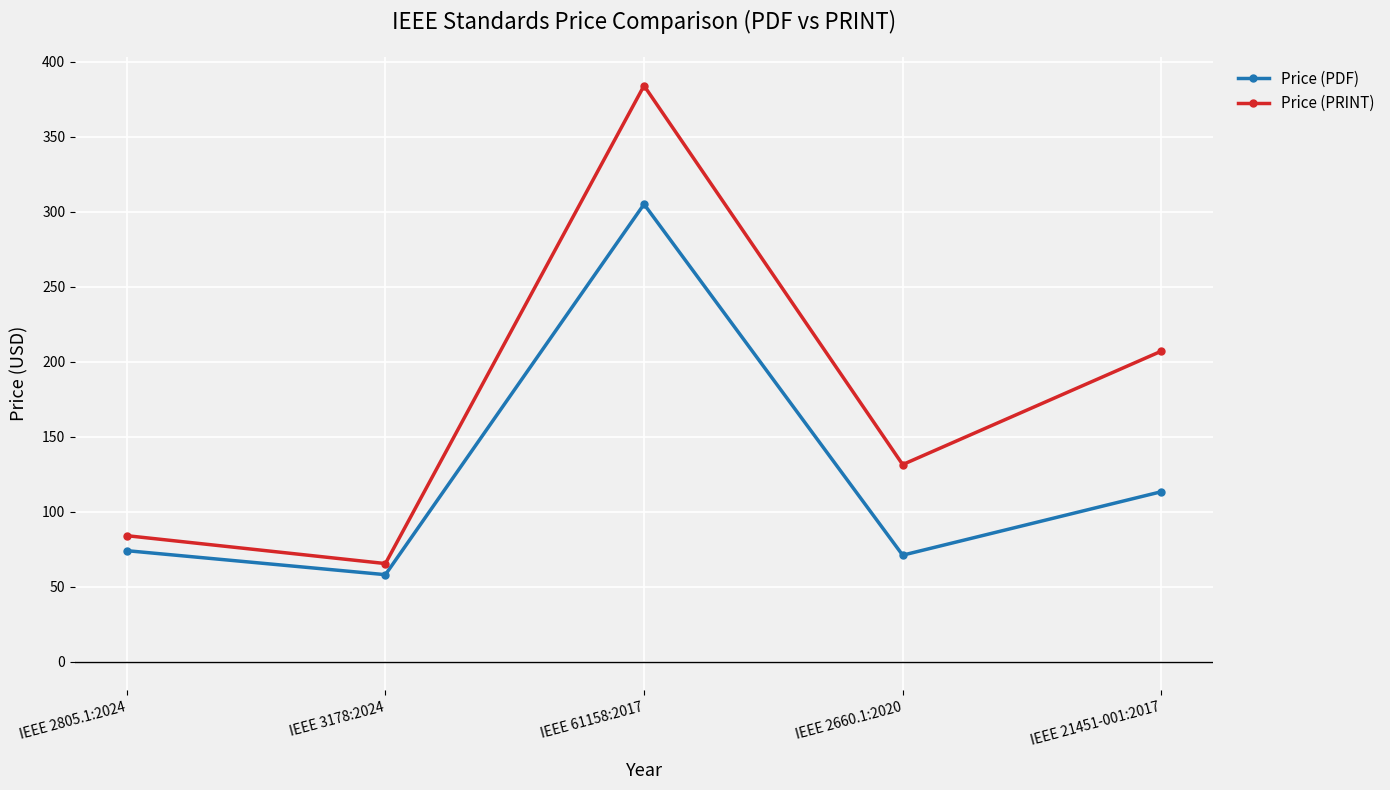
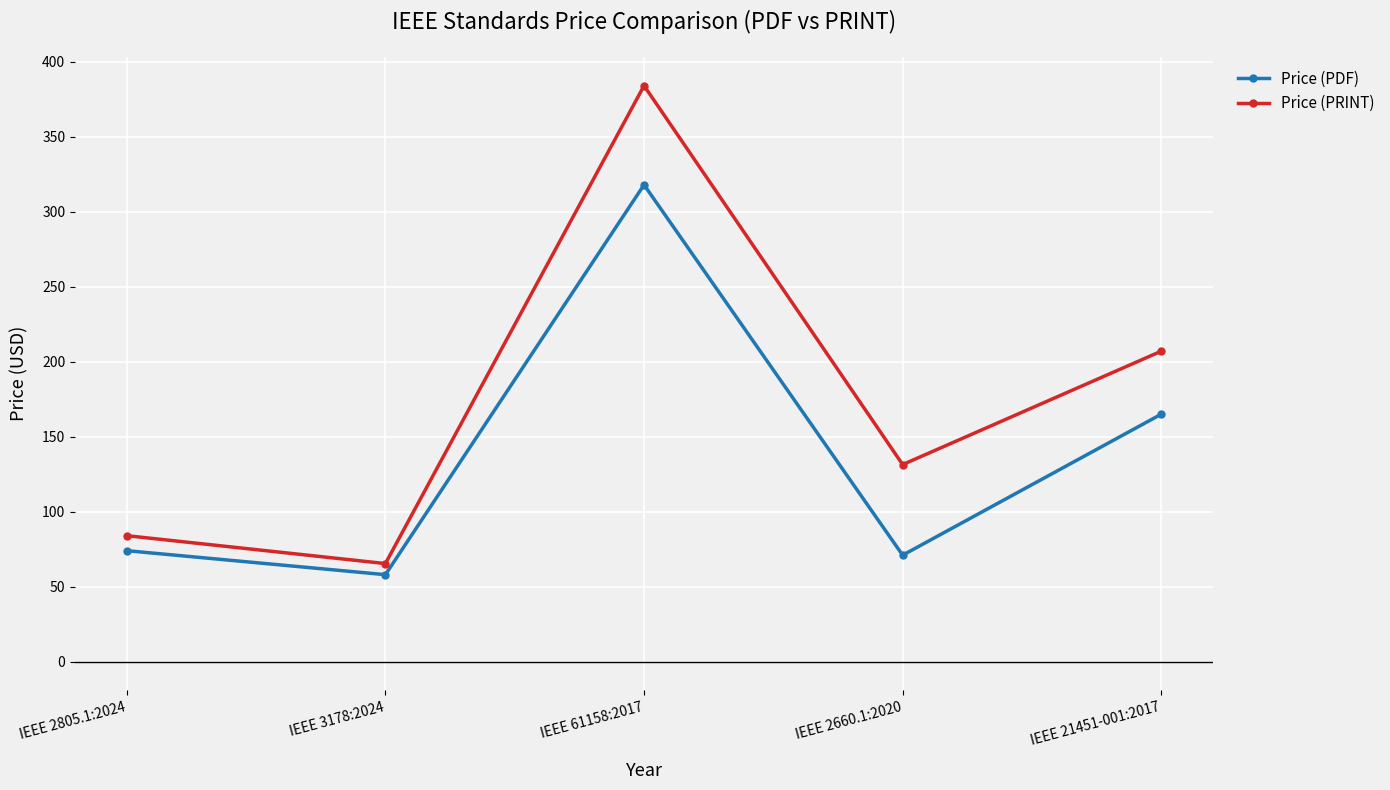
Price (PDF), IEEE 61158:2017: 305 -> 318
Price (PDF), IEEE 21451-001:2017: 113 -> 165
